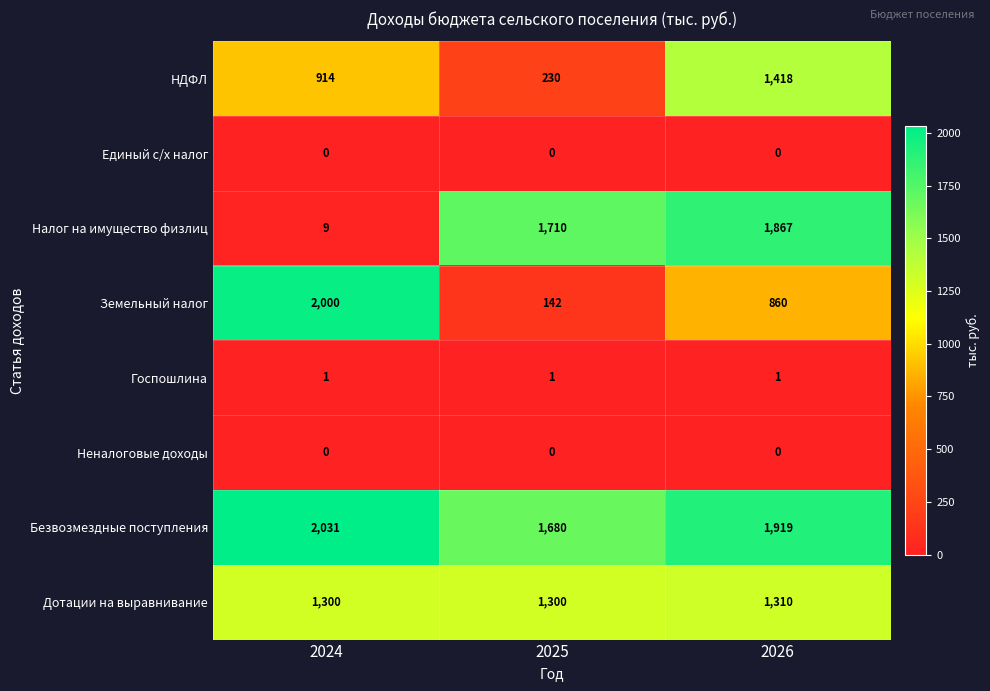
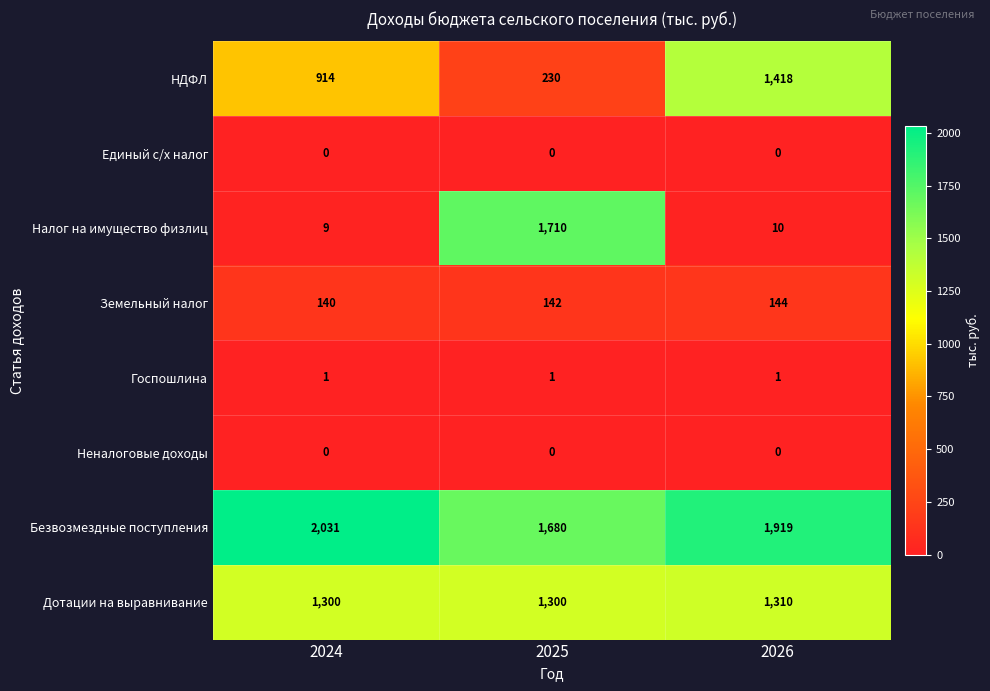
Налог на имущество физлиц, 2026: 1,867 -> 10
Земельный налог, 2024: 2,000 -> 140
Земельный налог, 2026: 860 -> 144
